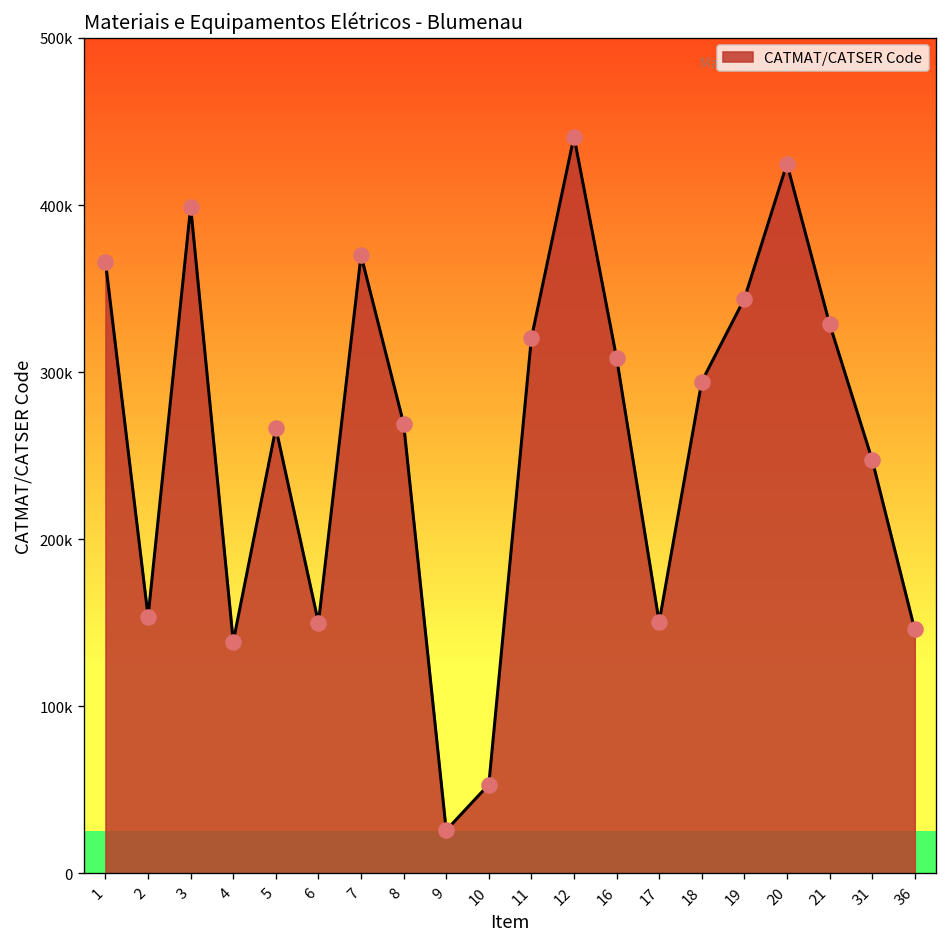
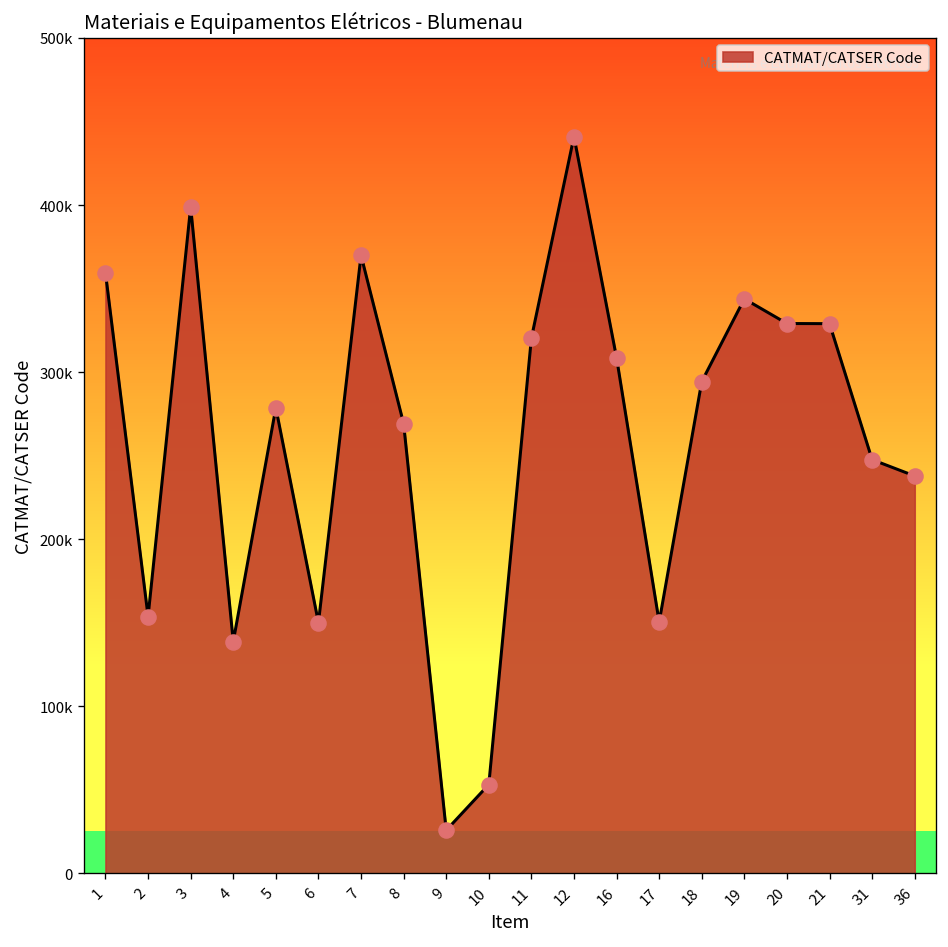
1: 366000 -> 359000
5: 267000 -> 279000
20: 425000 -> 329000
36: 146000 -> 238000
